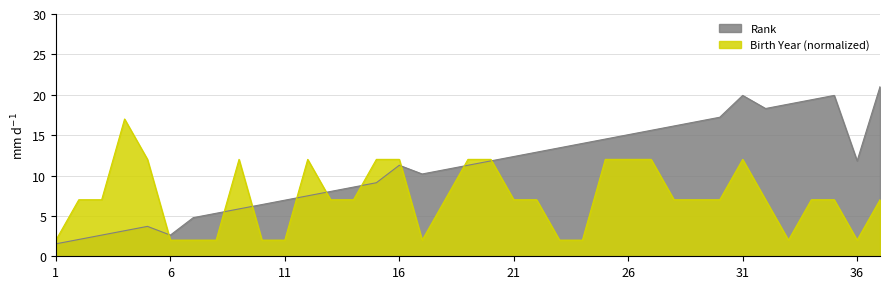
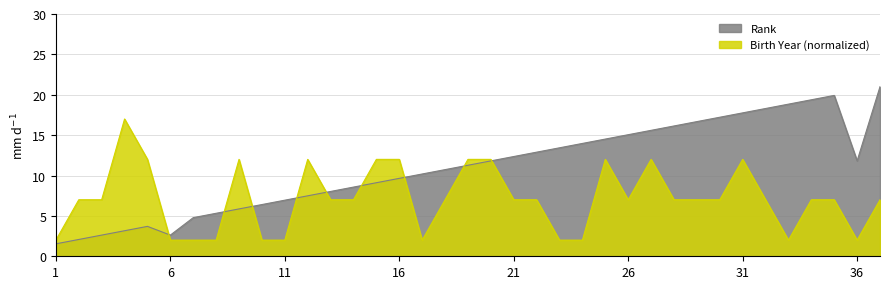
Rank, 16: 11 -> 10
Birth Year (normalized), 26: 12 -> 7
Rank, 31: 20 -> 18
